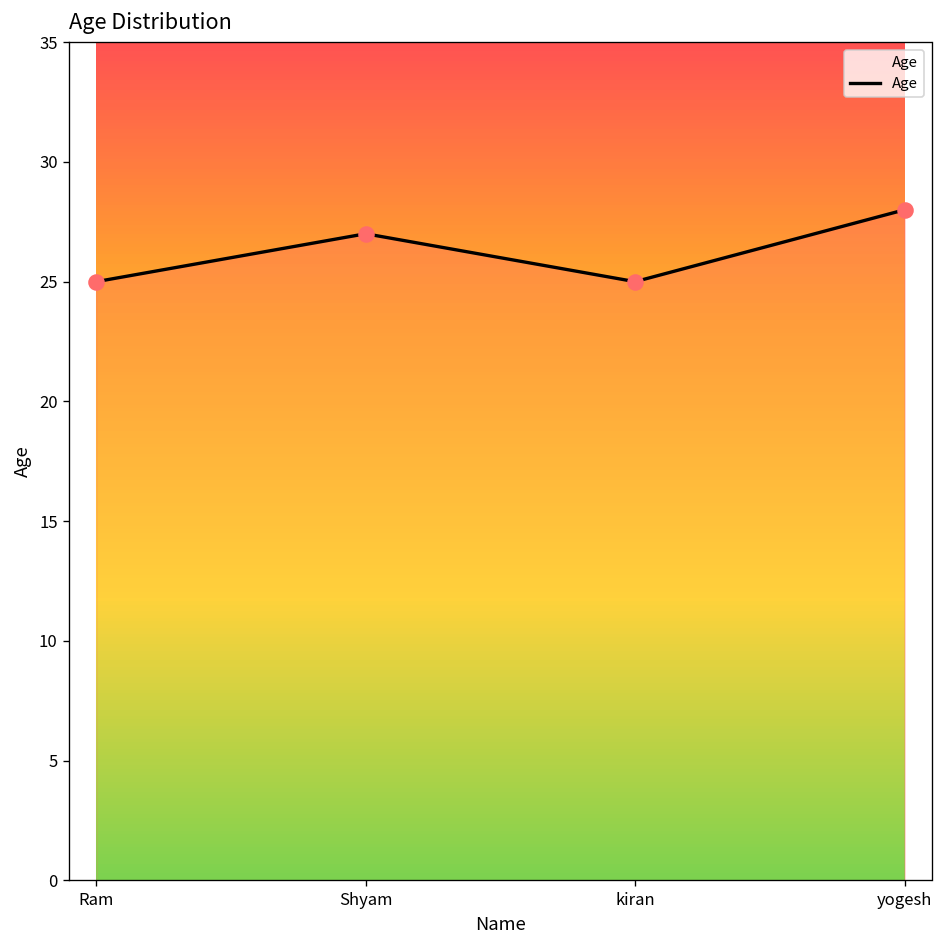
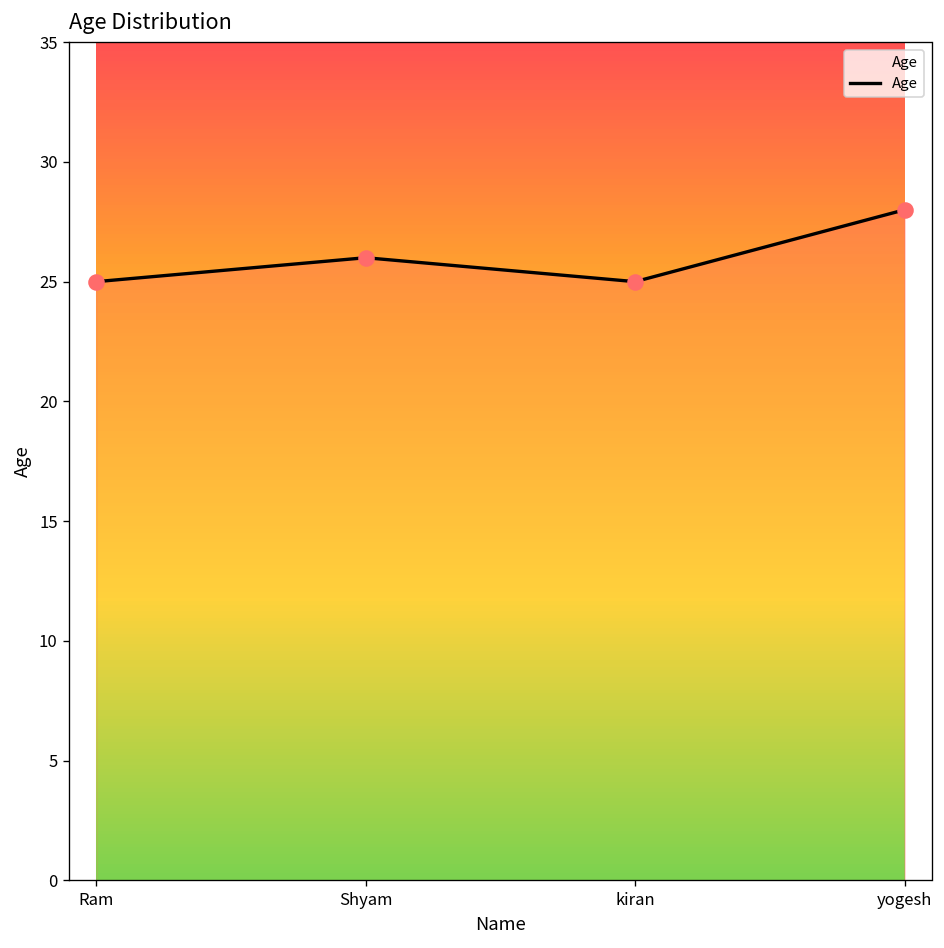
Shyam: 27 -> 26
